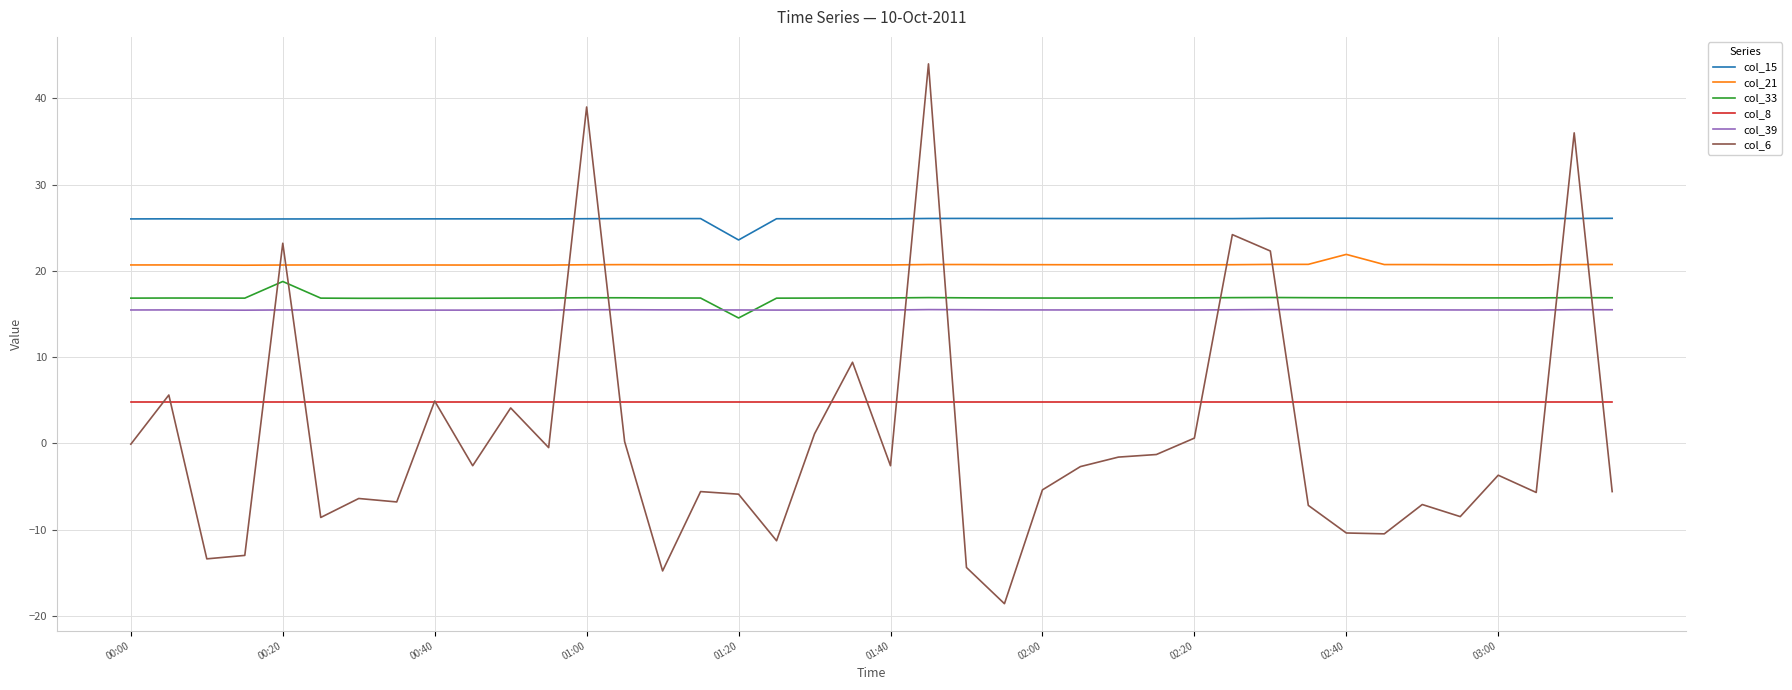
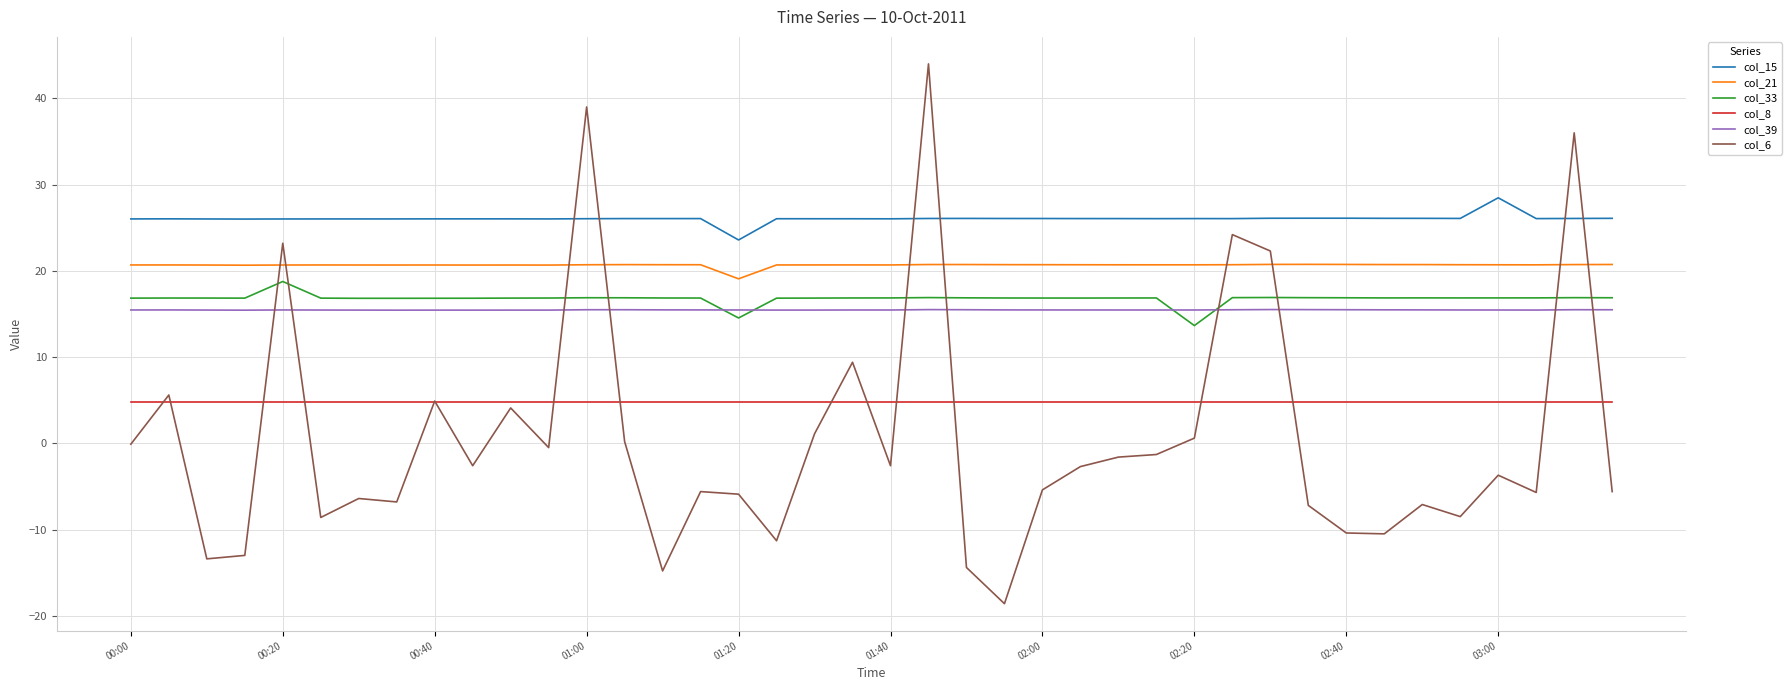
col_21, 01:20: 21 -> 19
col_33, 02:20: 17 -> 14
col_21, 02:40: 22 -> 21
col_15, 03:00: 26 -> 28
